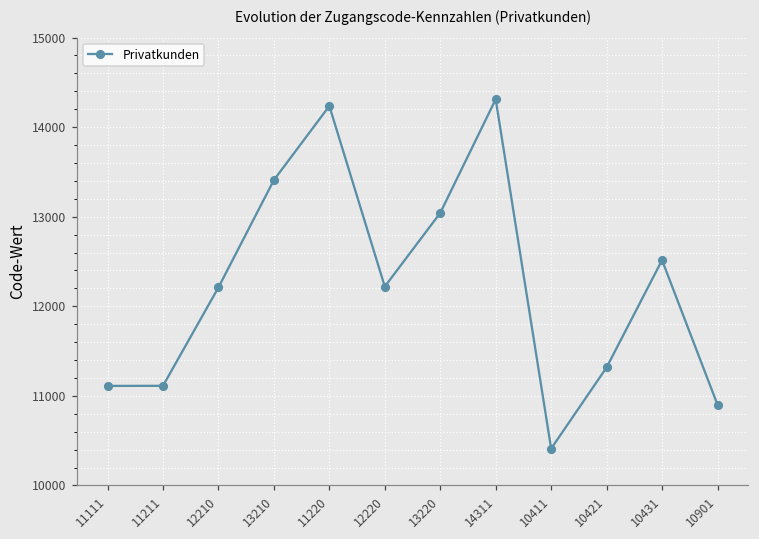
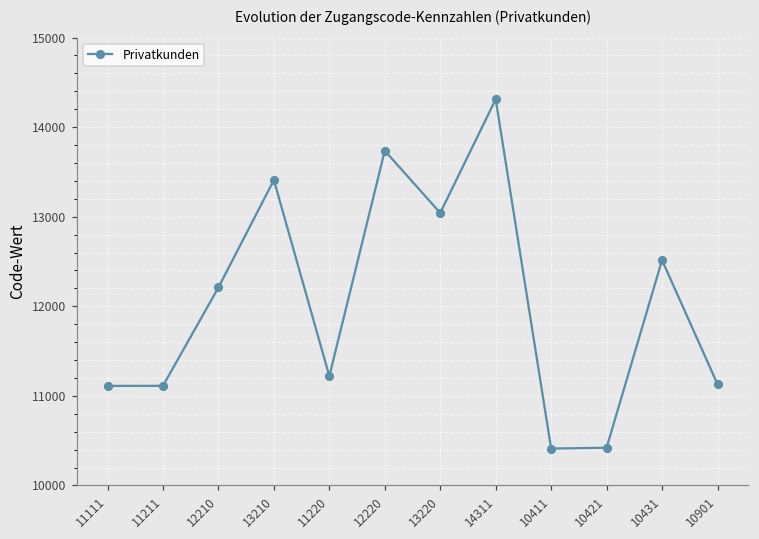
11220: 14200 -> 11200
12220: 12200 -> 13700
10421: 11300 -> 10400
10901: 10900 -> 11100
